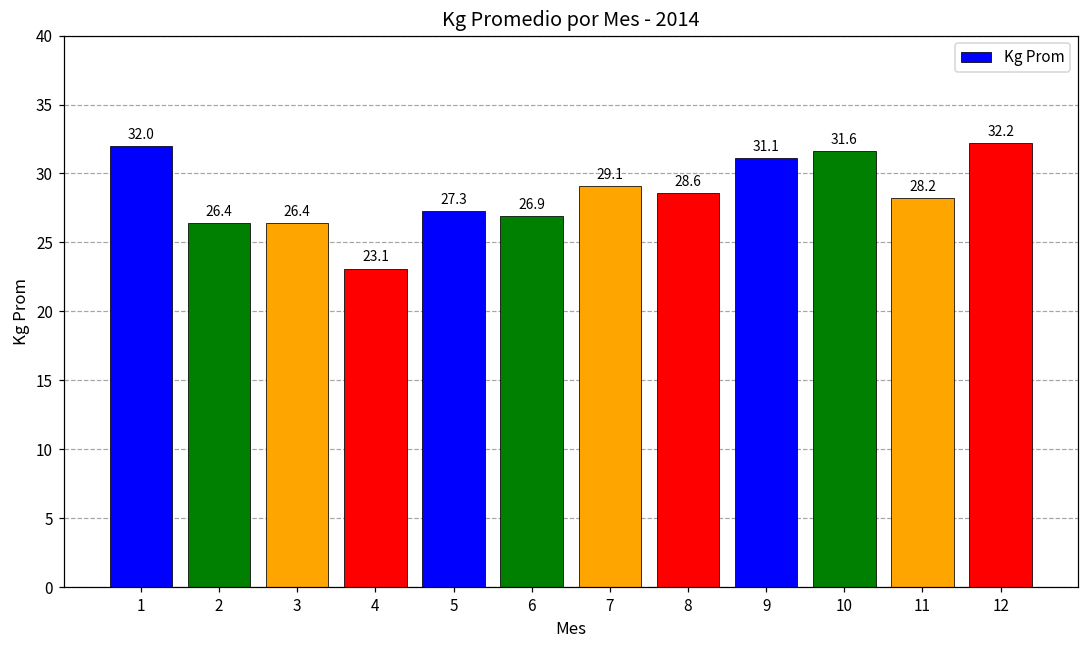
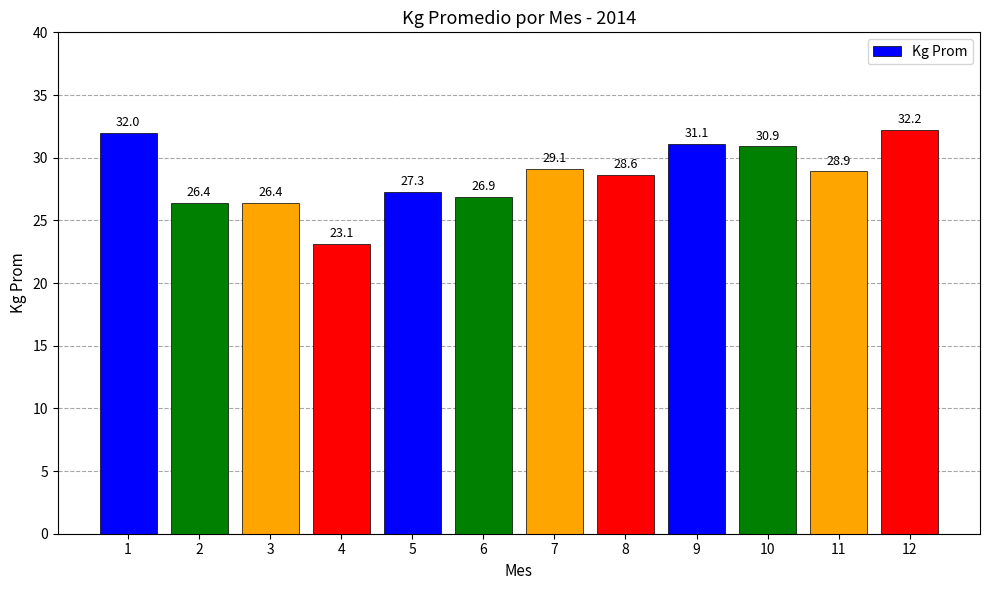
10: 31.6 -> 30.9
11: 28.2 -> 28.9
